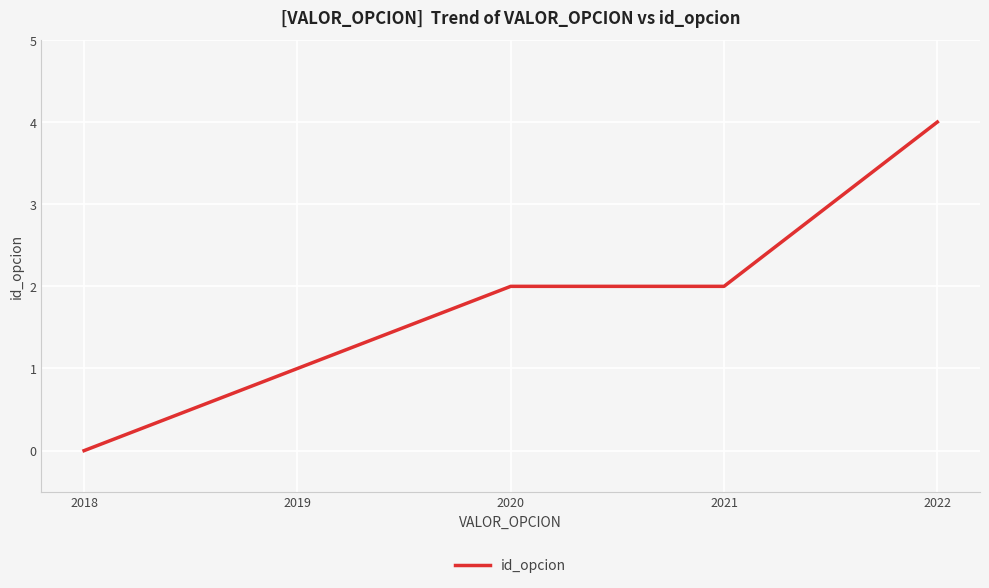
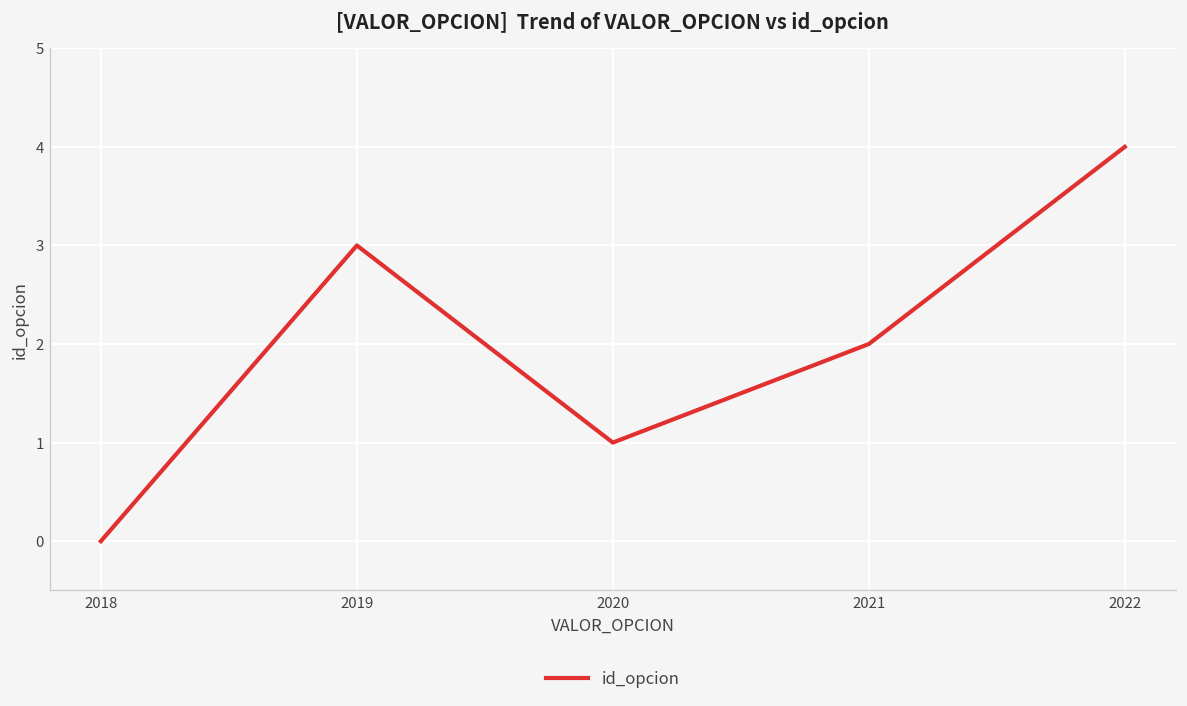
2019: 1 -> 3
2020: 2 -> 1
